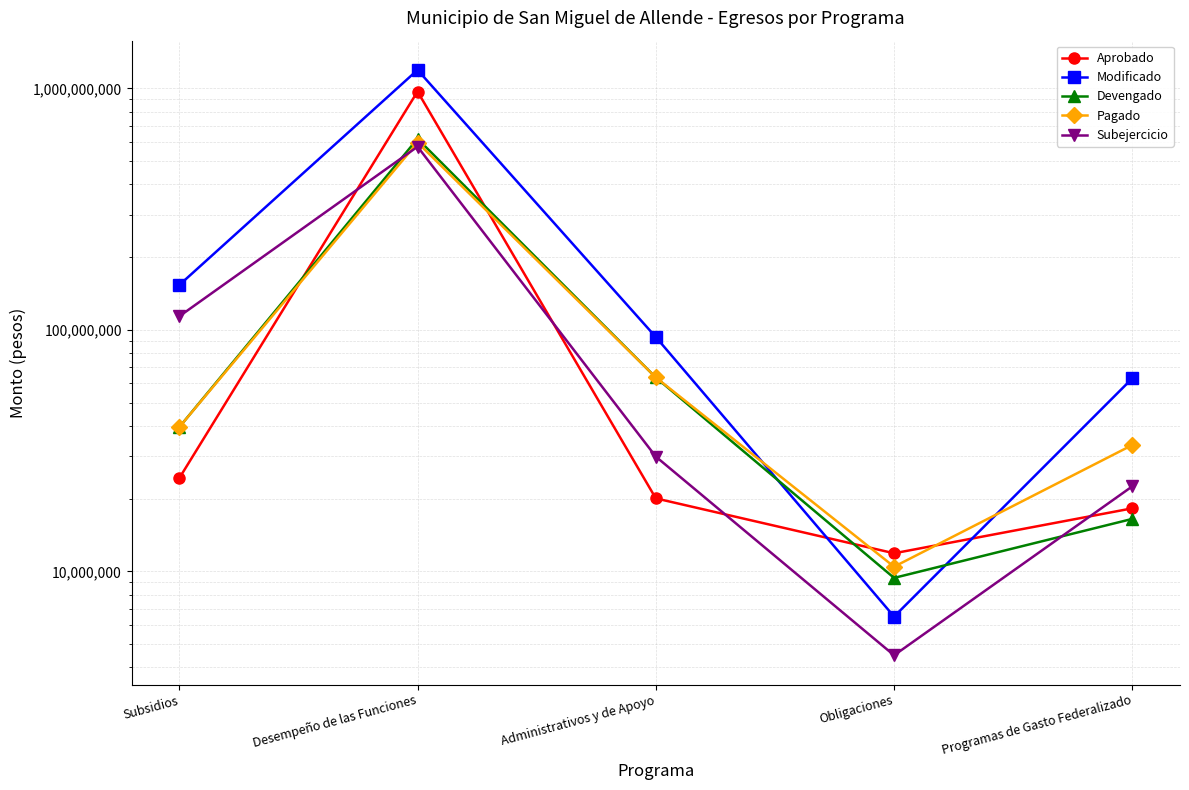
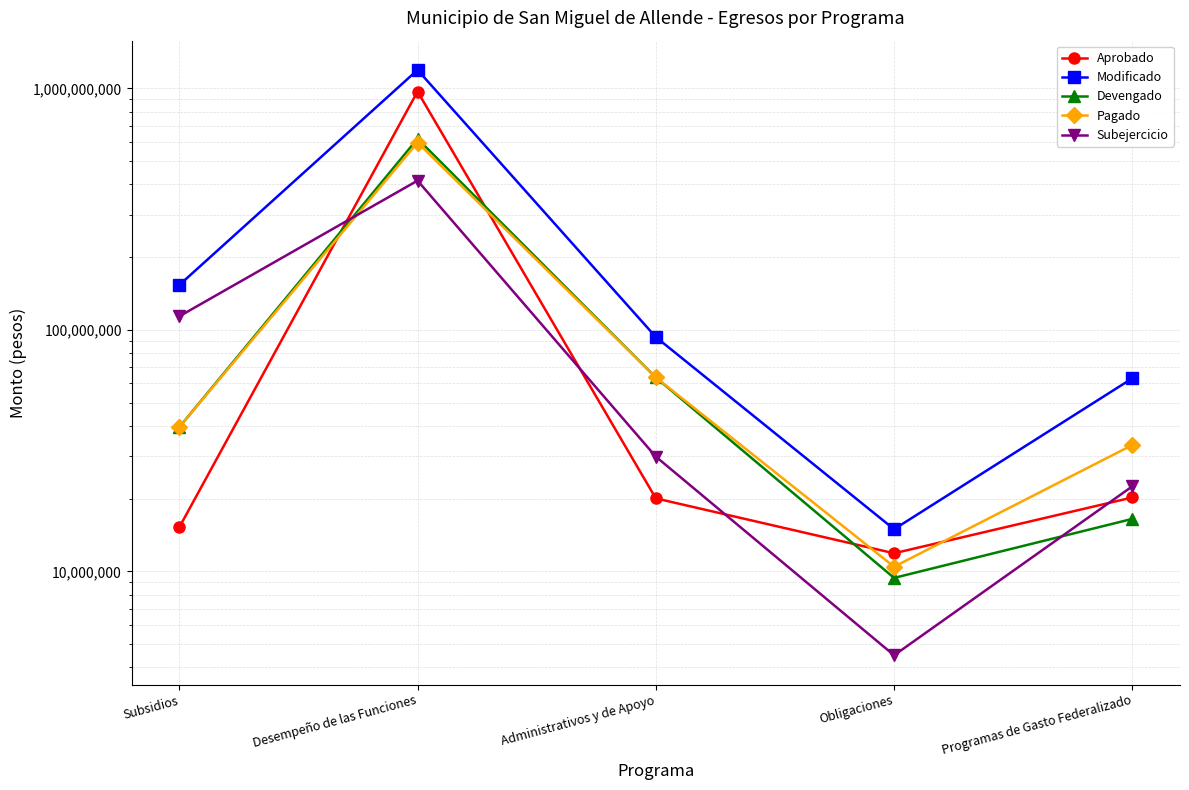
Aprobado, Subsidios: 24,000,000 -> 15,000,000
Subejercicio, Desempeño de las Funciones: 570,000,000 -> 410,000,000
Modificado, Obligaciones: 6,500,000 -> 15,000,000
Aprobado, Programas de Gasto Federalizado: 18,000,000 -> 20,000,000
